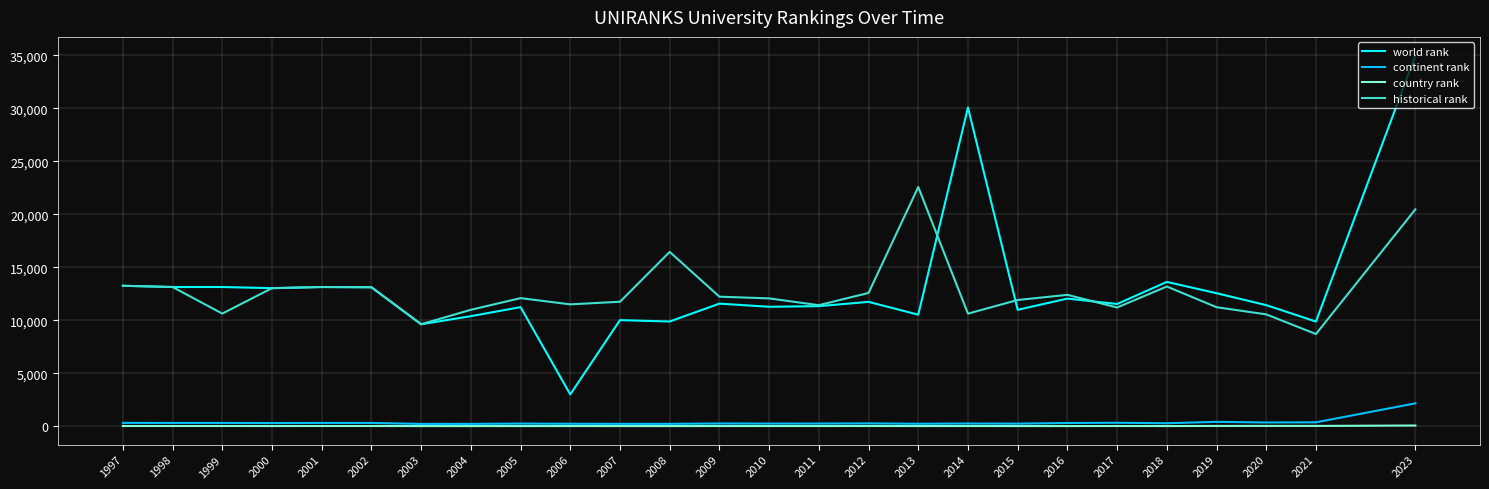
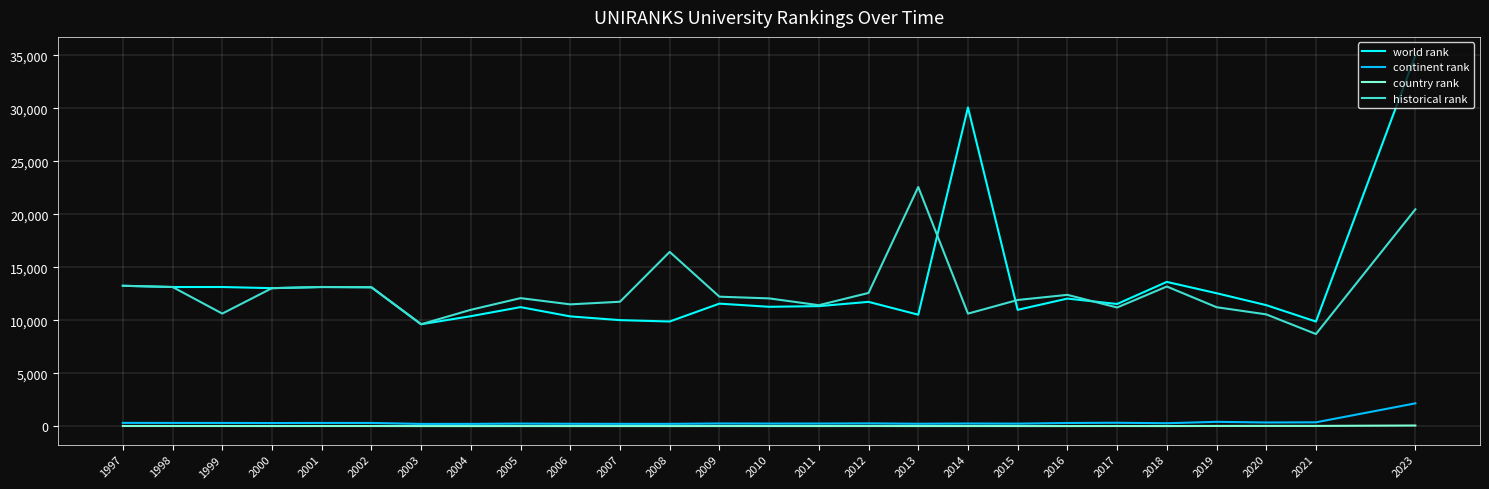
world rank, 2006: 3,000 -> 10,400
